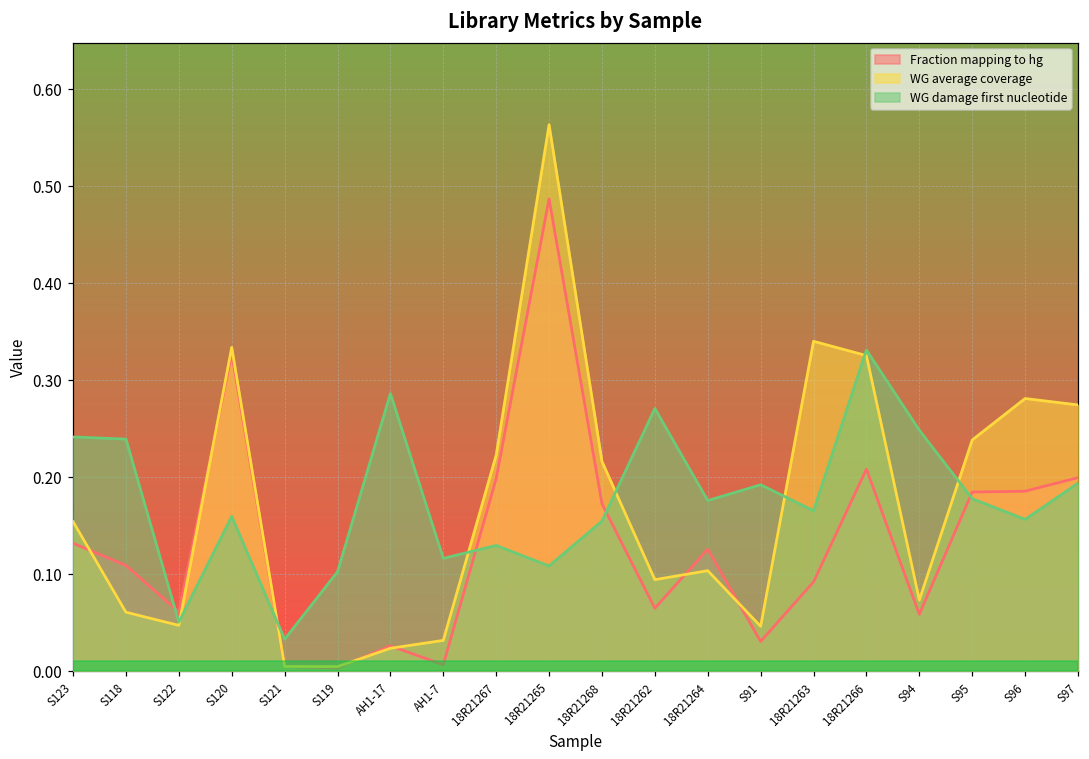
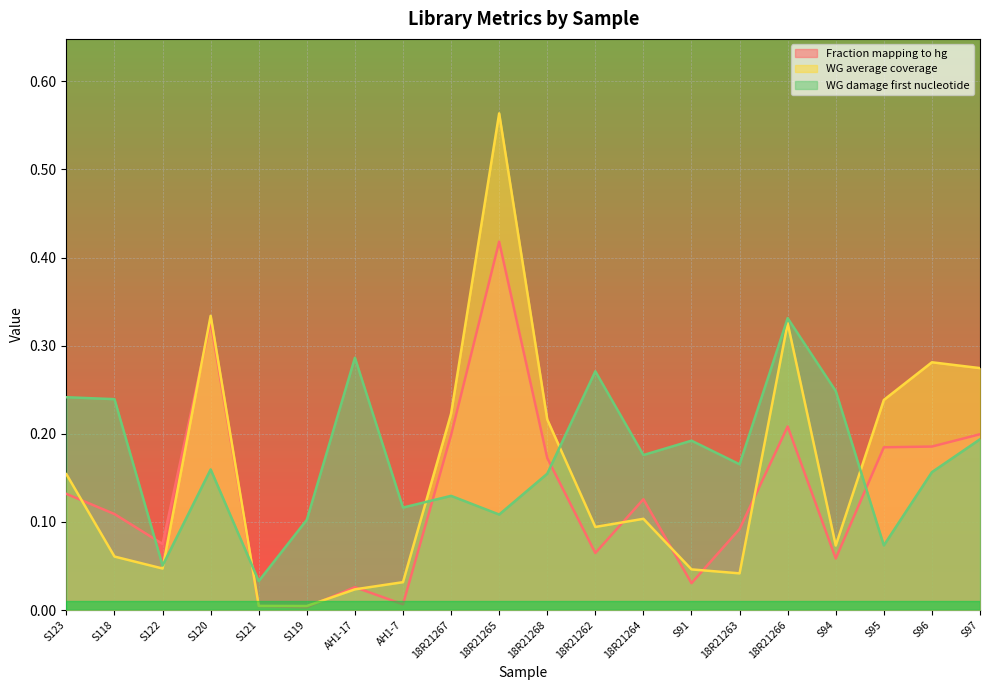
Fraction mapping to hg, S122: 0.06 -> 0.07
Fraction mapping to hg, 18R21265: 0.49 -> 0.42
WG average coverage, 18R21263: 0.34 -> 0.04
WG damage first nucleotide, S95: 0.18 -> 0.07
